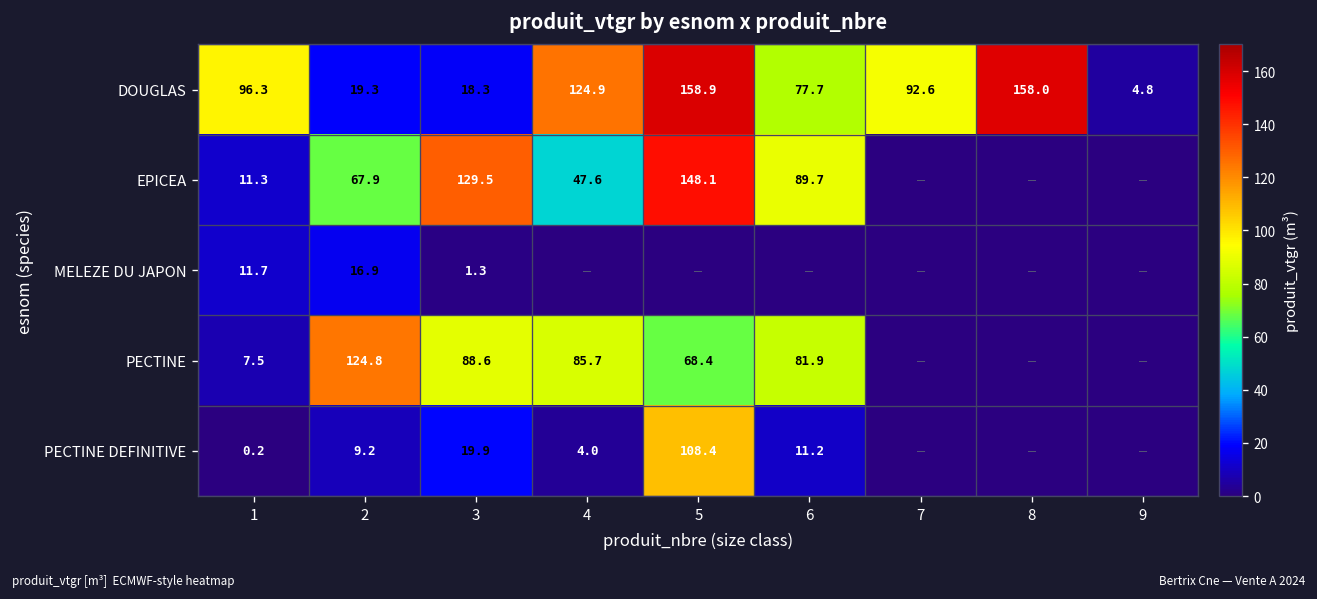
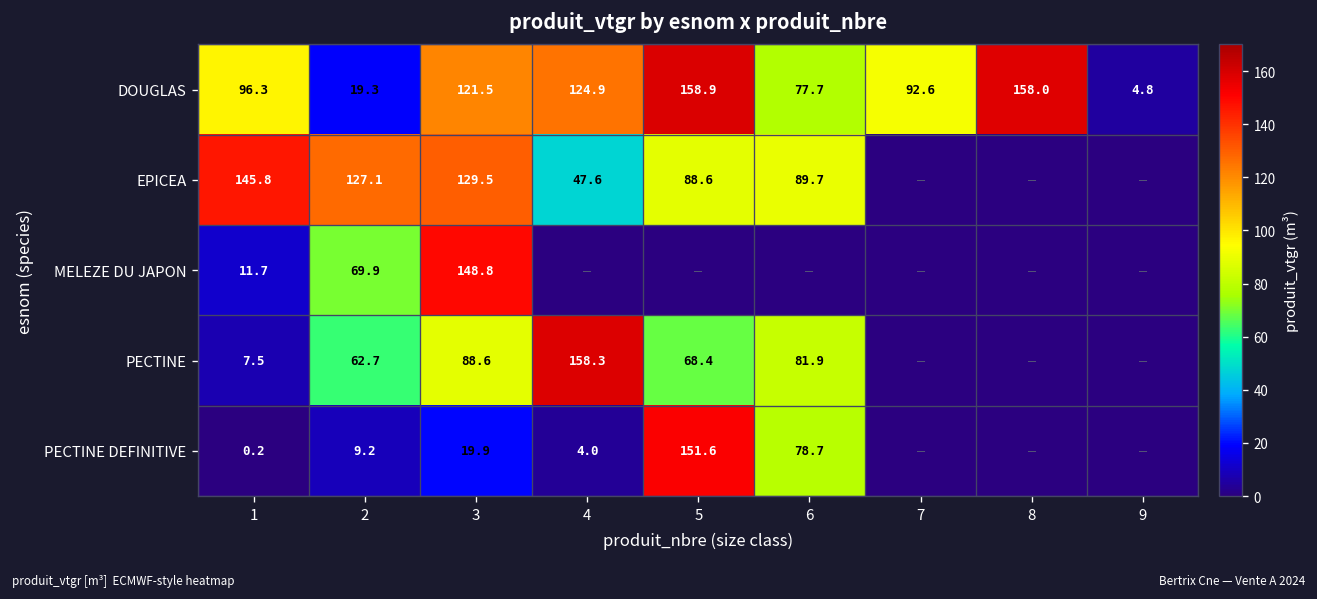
DOUGLAS, 3: 18.3 -> 121.5
EPICEA, 1: 11.3 -> 145.8
EPICEA, 2: 67.9 -> 127.1
EPICEA, 5: 148.1 -> 88.6
MELEZE DU JAPON, 2: 16.9 -> 69.9
MELEZE DU JAPON, 3: 1.3 -> 148.8
PECTINE, 2: 124.8 -> 62.7
PECTINE, 4: 85.7 -> 158.3
PECTINE DEFINITIVE, 5: 108.4 -> 151.6
PECTINE DEFINITIVE, 6: 11.2 -> 78.7
